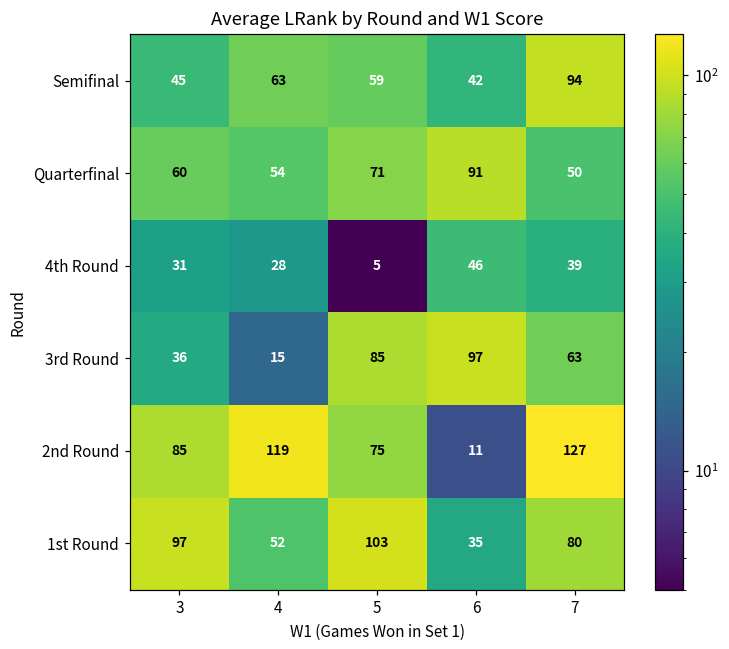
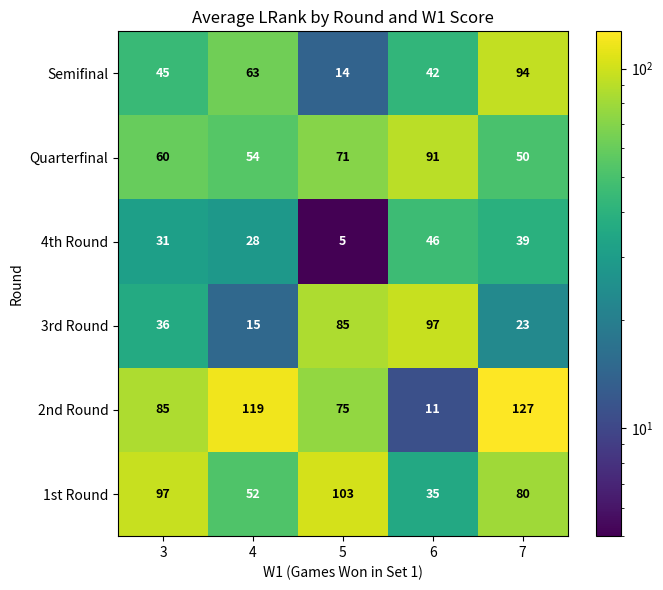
Semifinal, 5: 59 -> 14
3rd Round, 7: 63 -> 23
